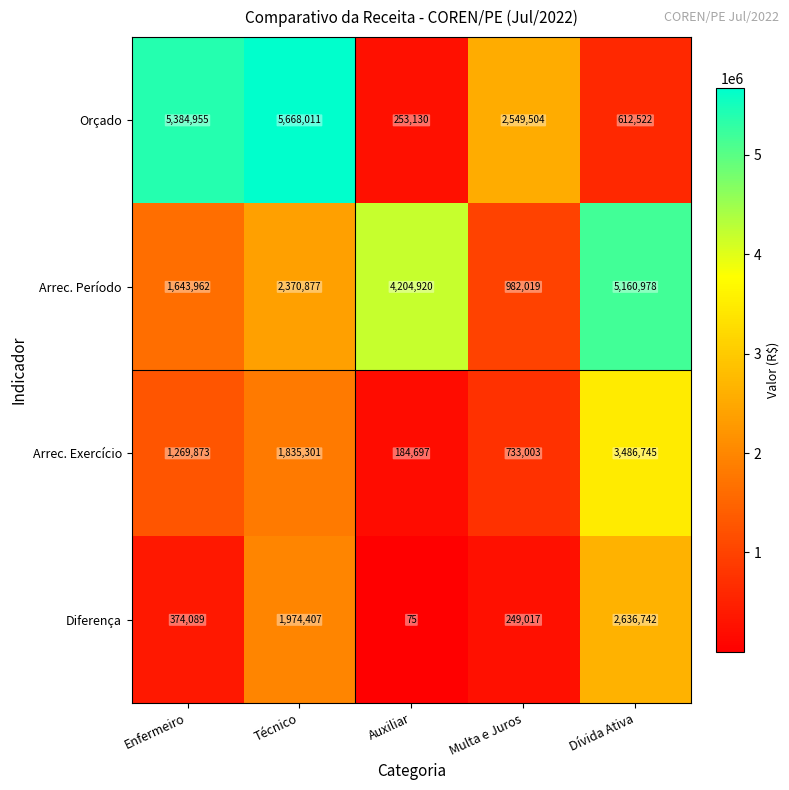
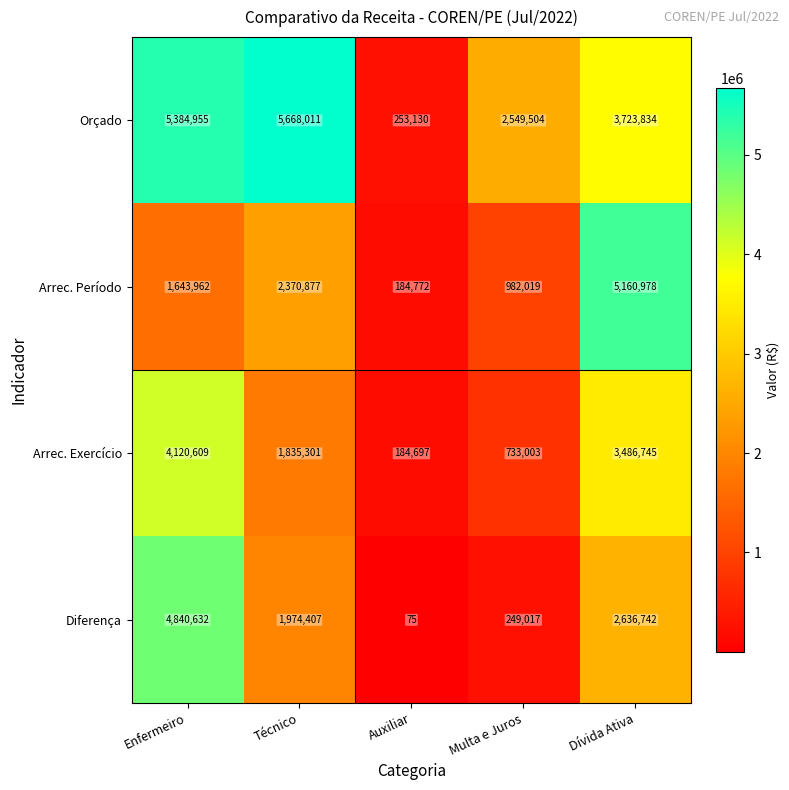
Orçado, Dívida Ativa: 612,522 -> 3,723,834
Arrec. Período, Auxiliar: 4,204,920 -> 184,772
Arrec. Exercício, Enfermeiro: 1,269,873 -> 4,120,609
Diferença, Enfermeiro: 374,089 -> 4,840,632
